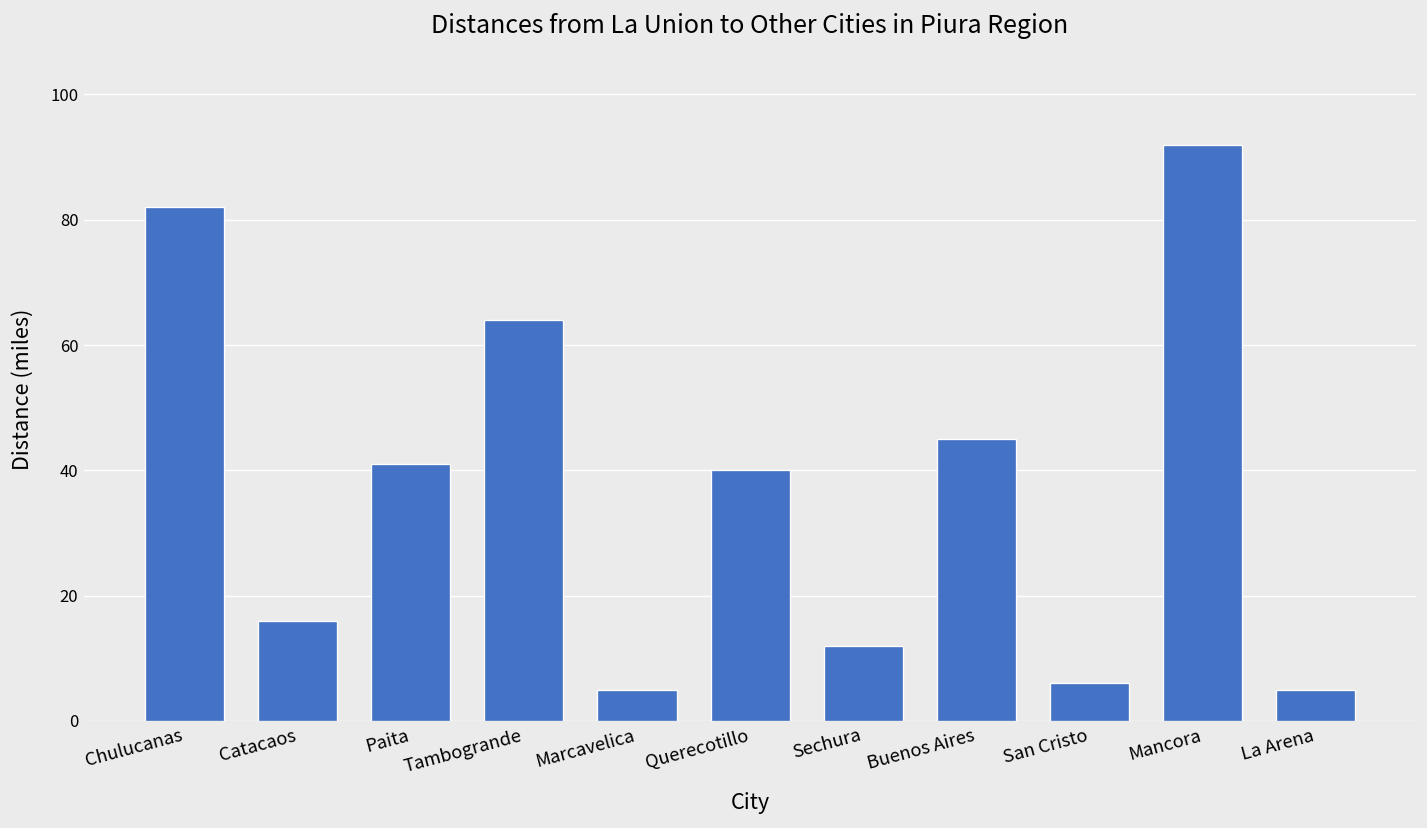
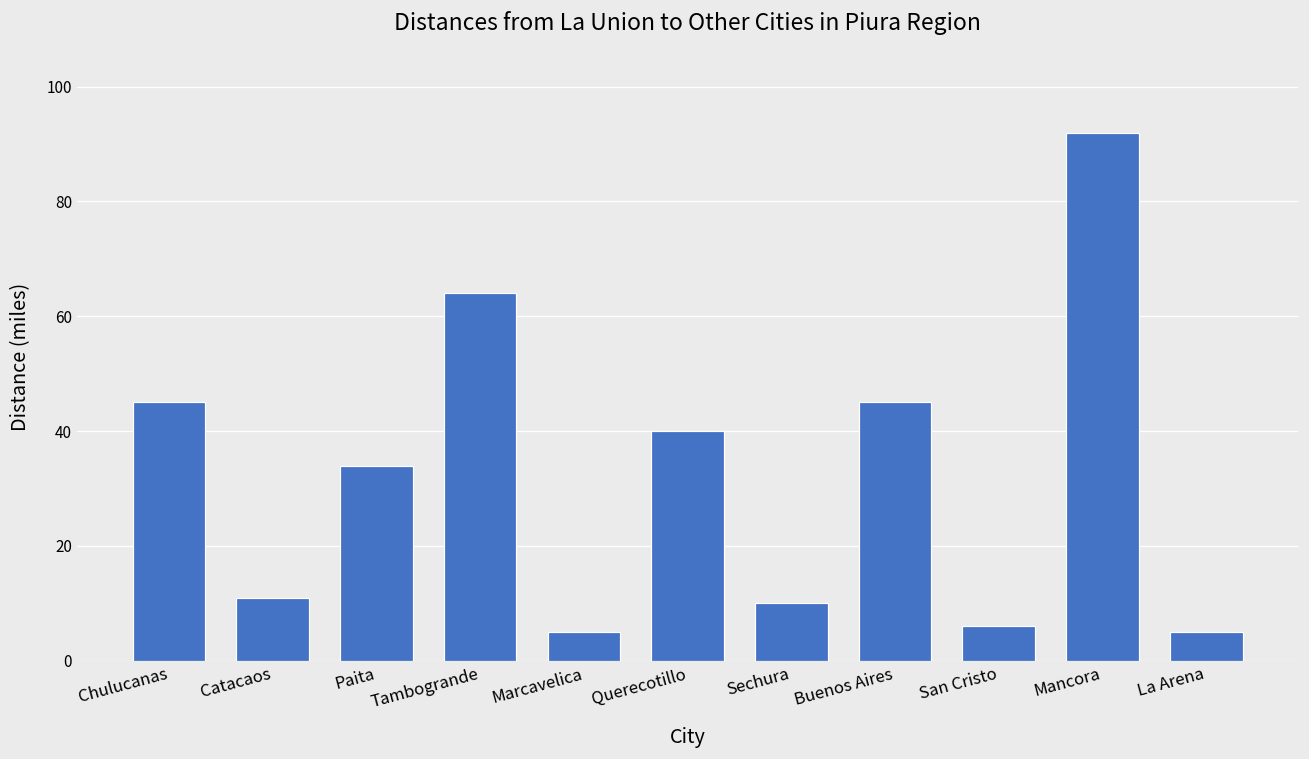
Chulucanas: 82 -> 45
Catacaos: 16 -> 11
Paita: 41 -> 34
Sechura: 12 -> 10
